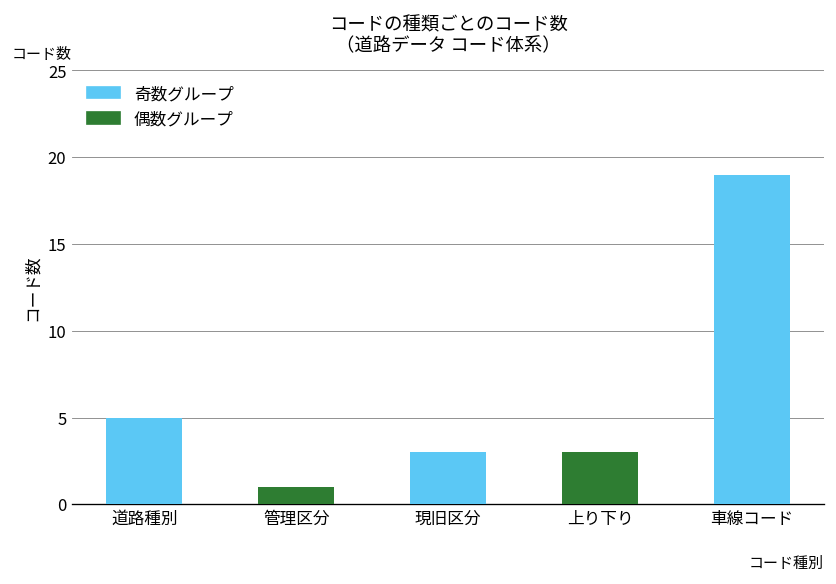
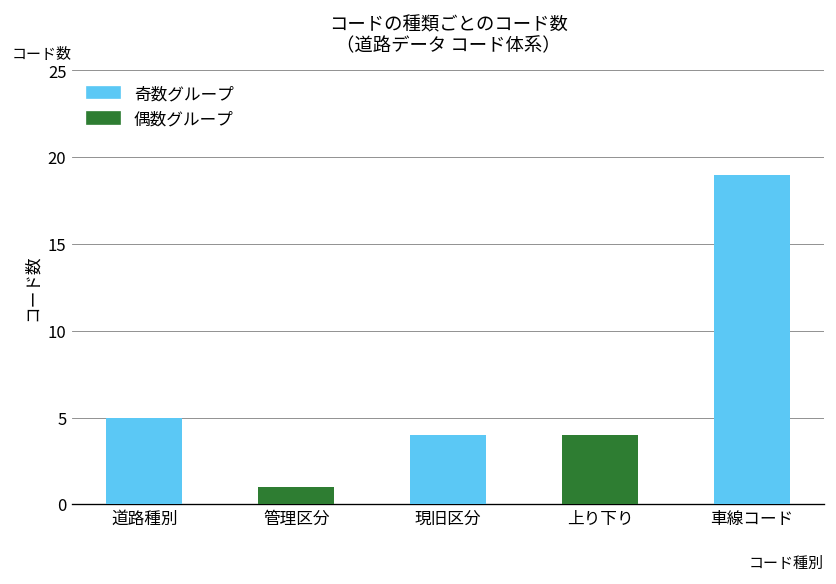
現旧区分: 3 -> 4
上り下り: 3 -> 4
